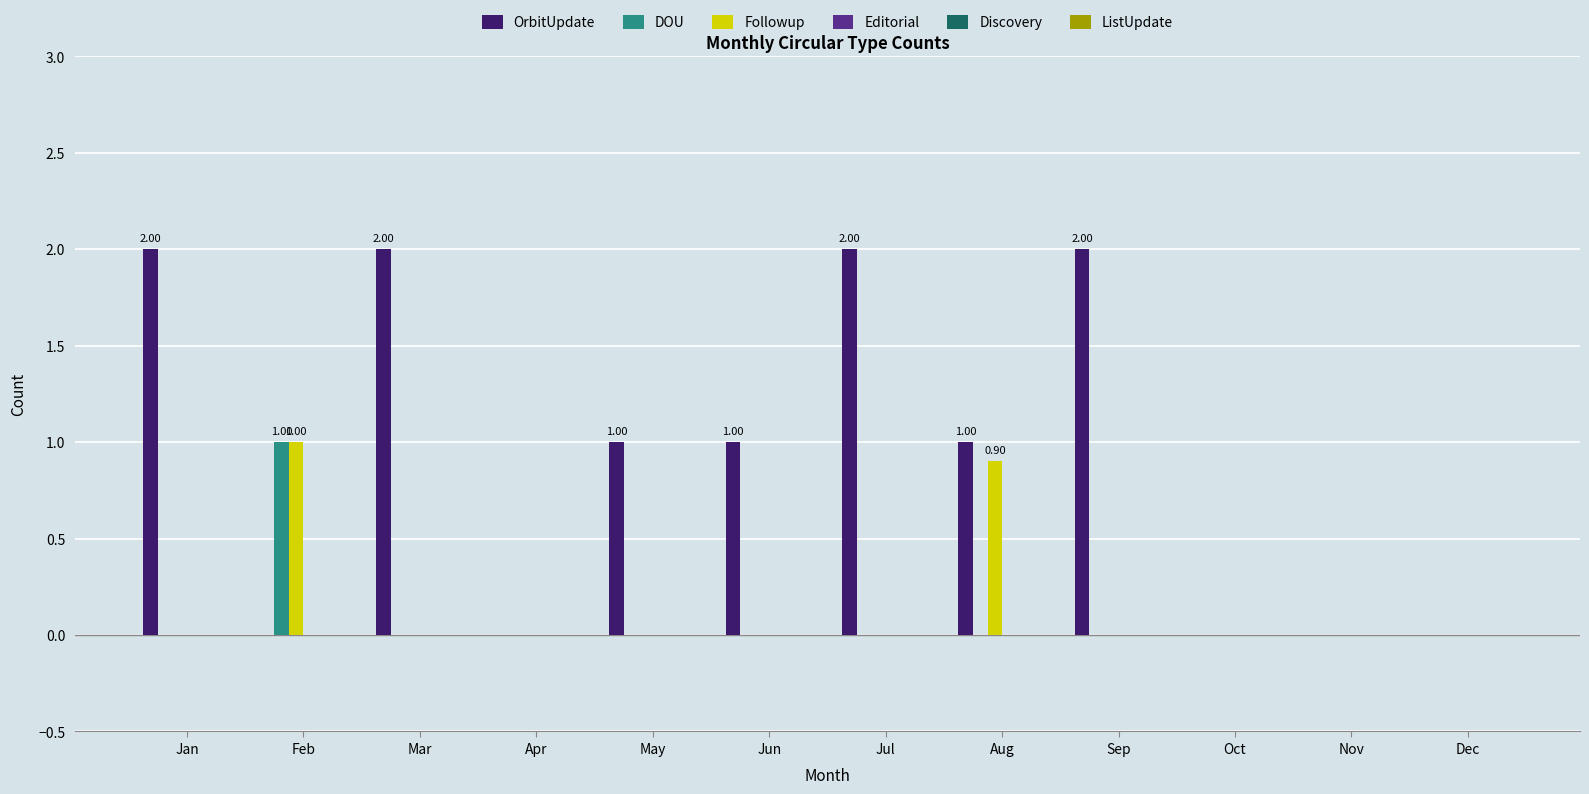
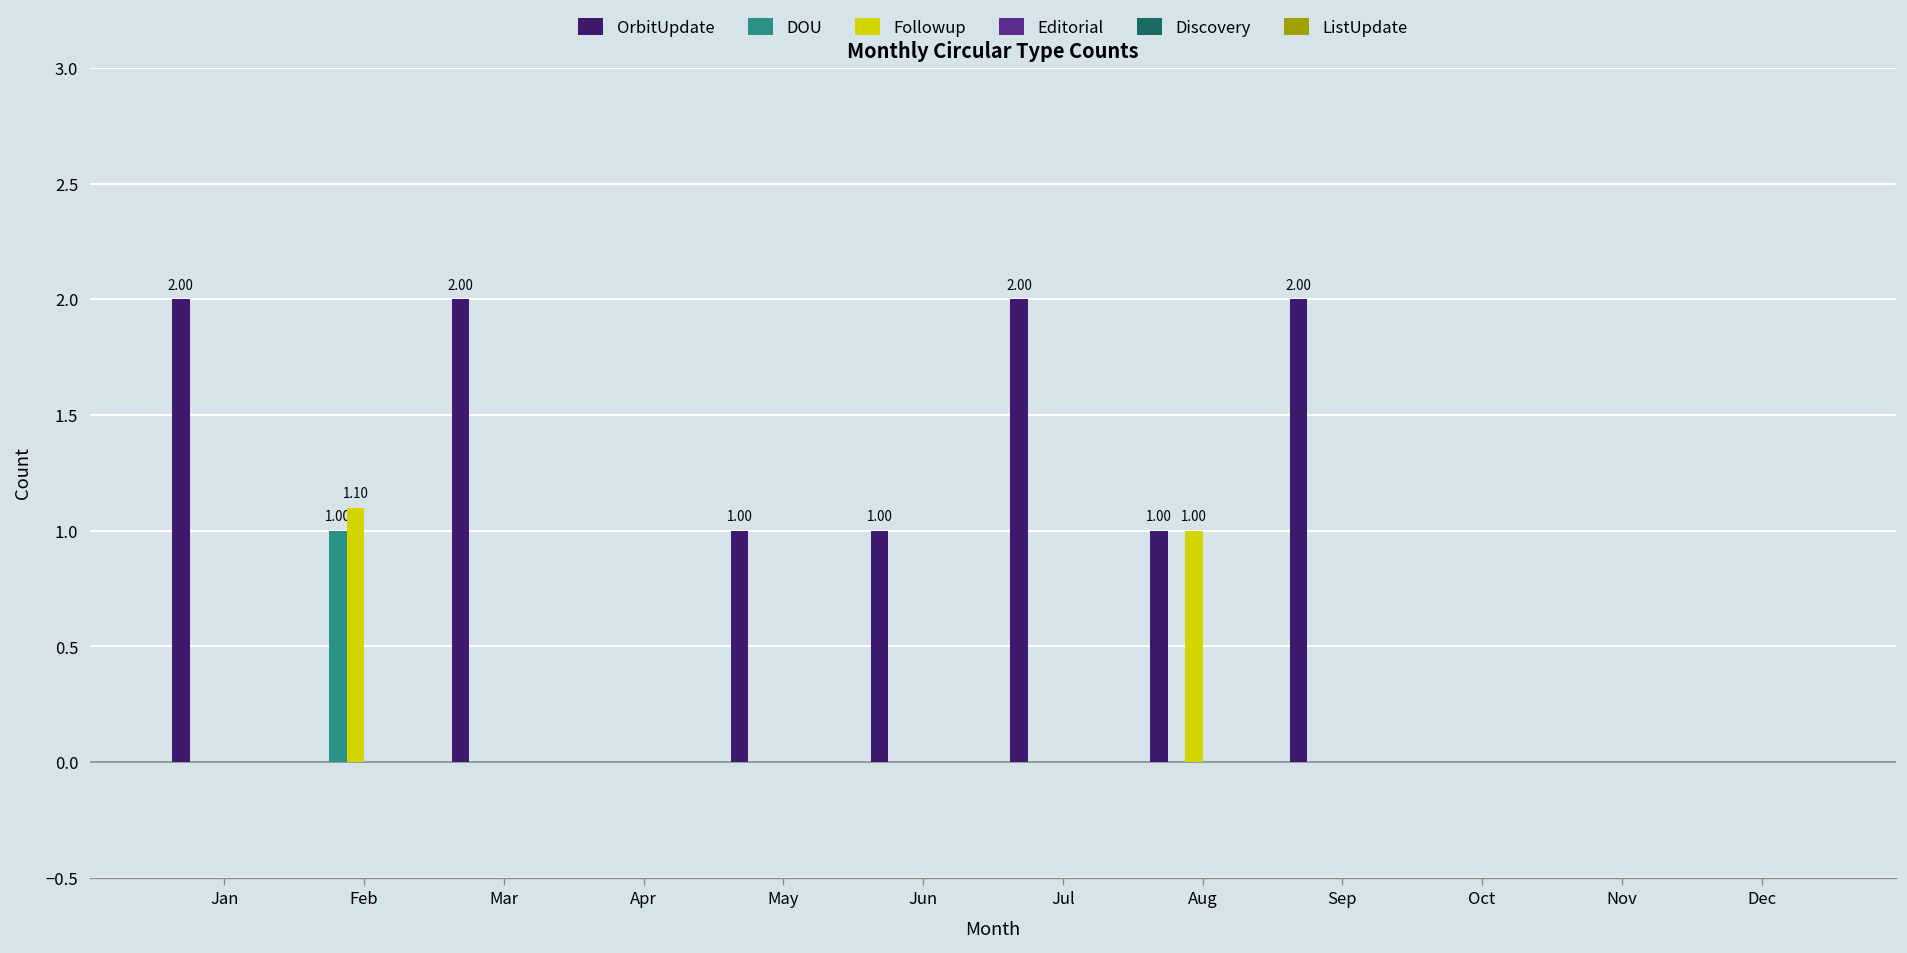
Followup, Feb: 1.00 -> 1.10
Followup, Aug: 0.90 -> 1.00
